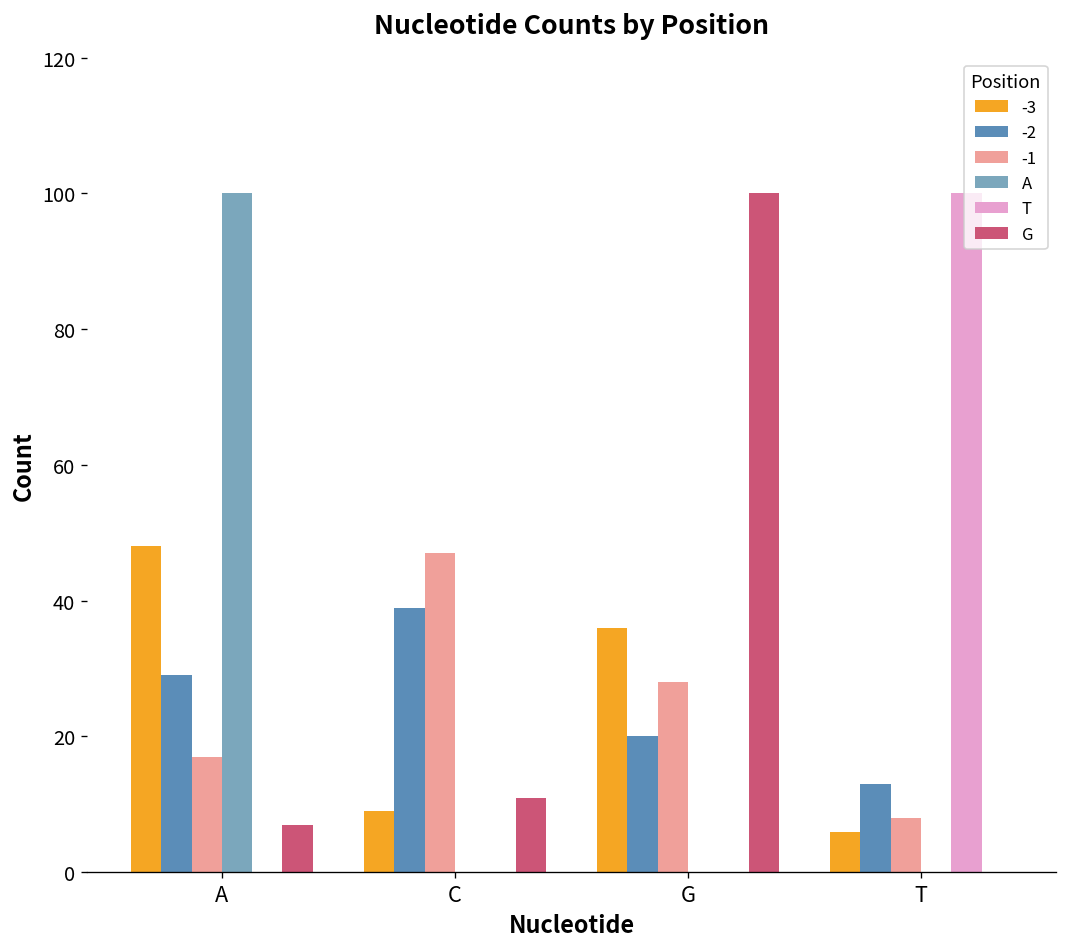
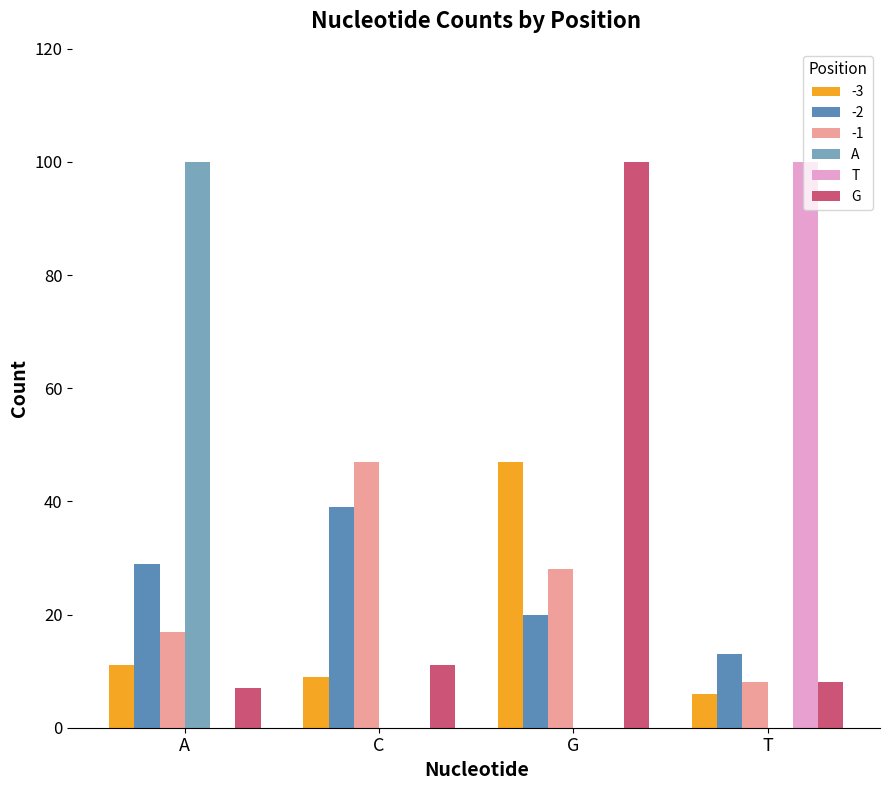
-3, A: 48 -> 11
-3, G: 36 -> 47
G, T: 0 -> 8
